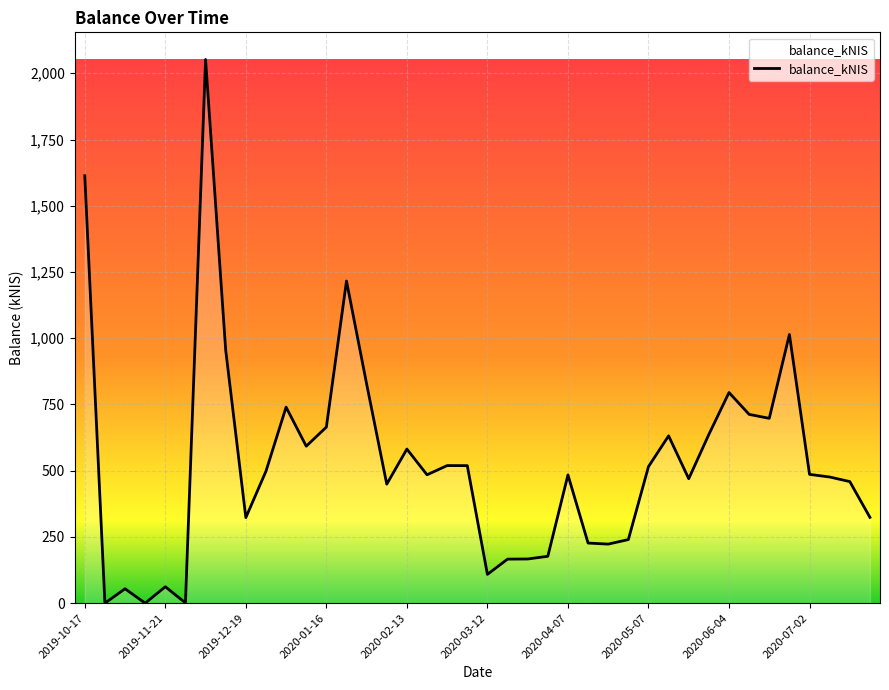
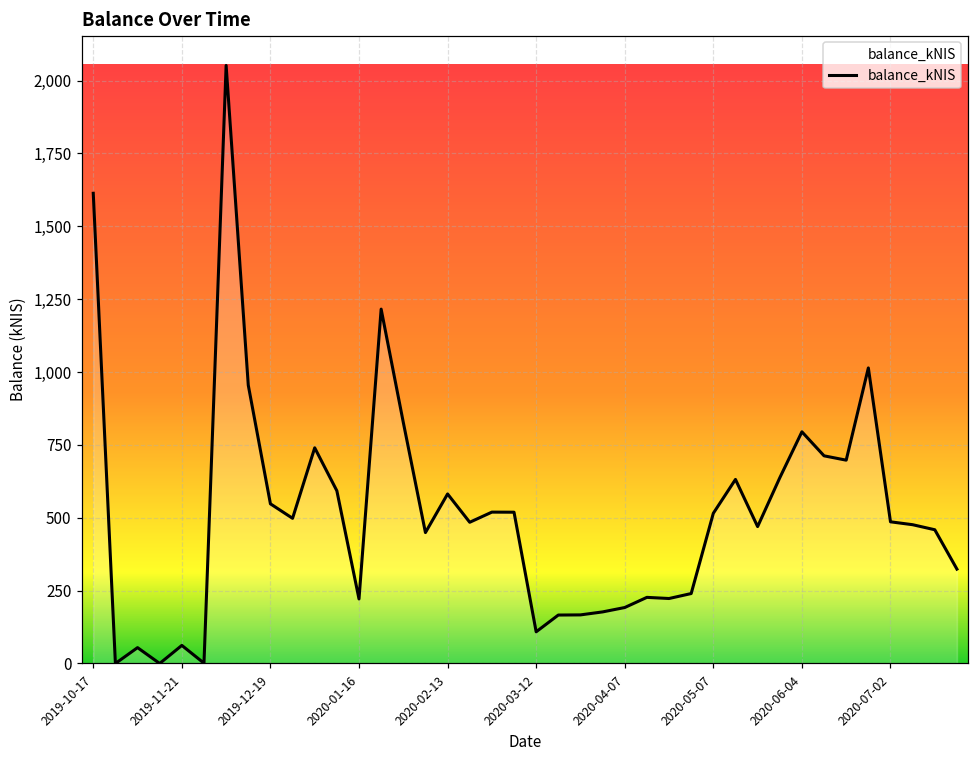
2019-12-19: 320 -> 550
2020-01-16: 660 -> 220
2020-04-07: 480 -> 190
